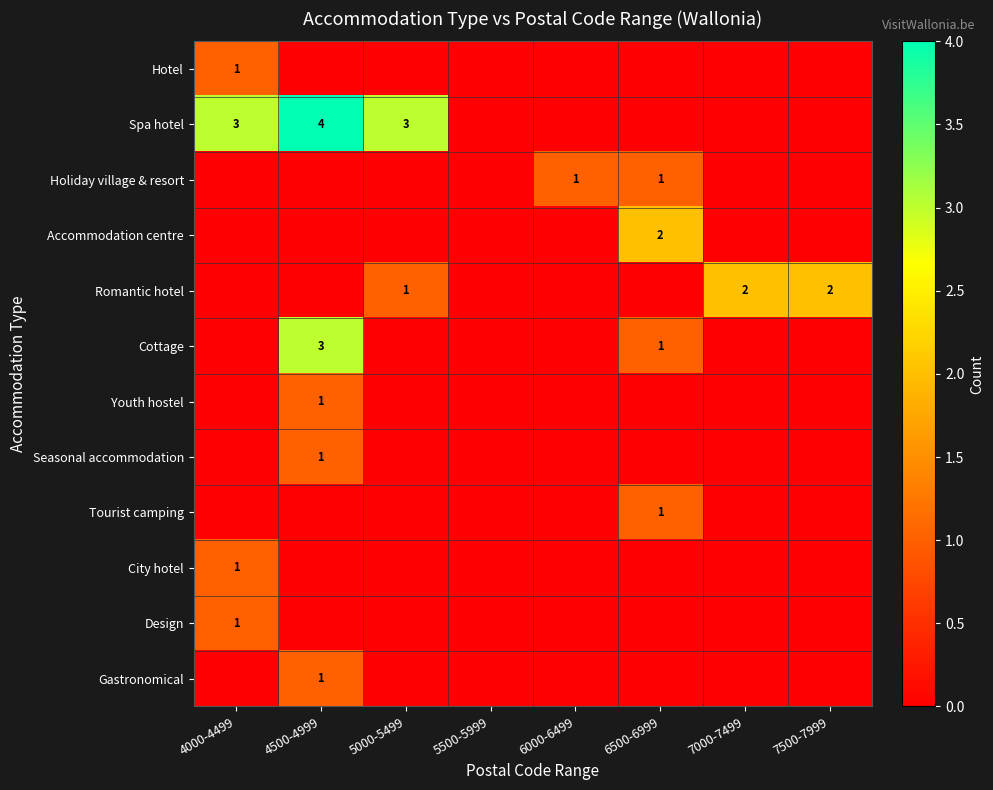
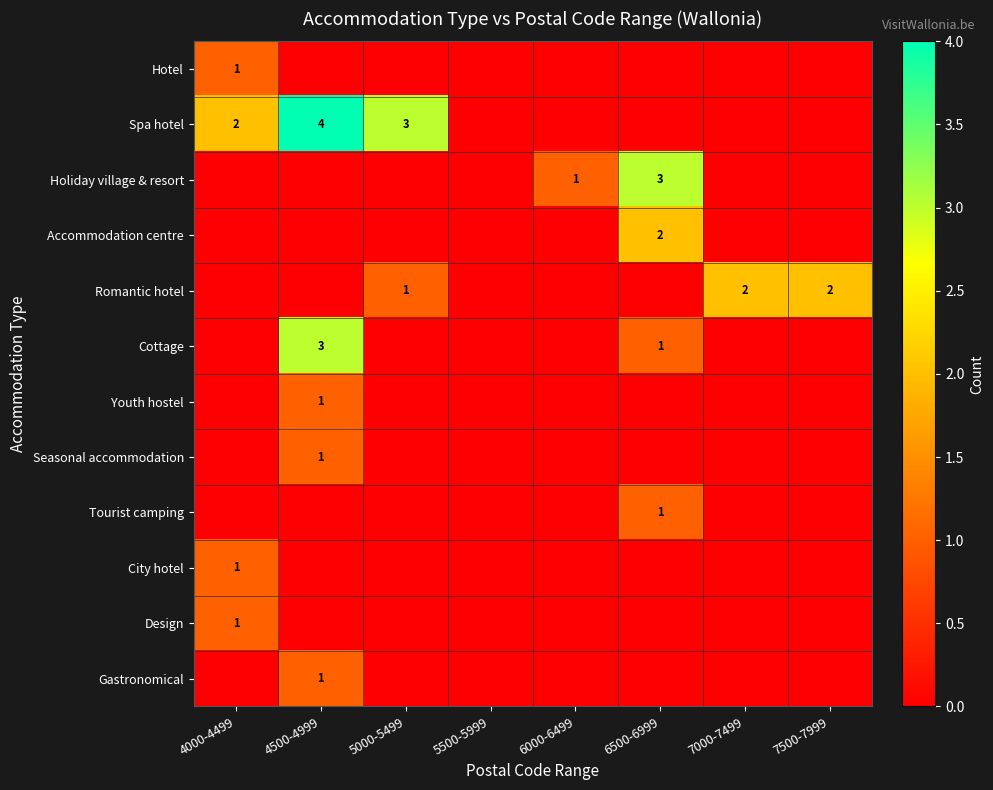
Spa hotel, 4000-4499: 3 -> 2
Holiday village & resort, 6500-6999: 1 -> 3
